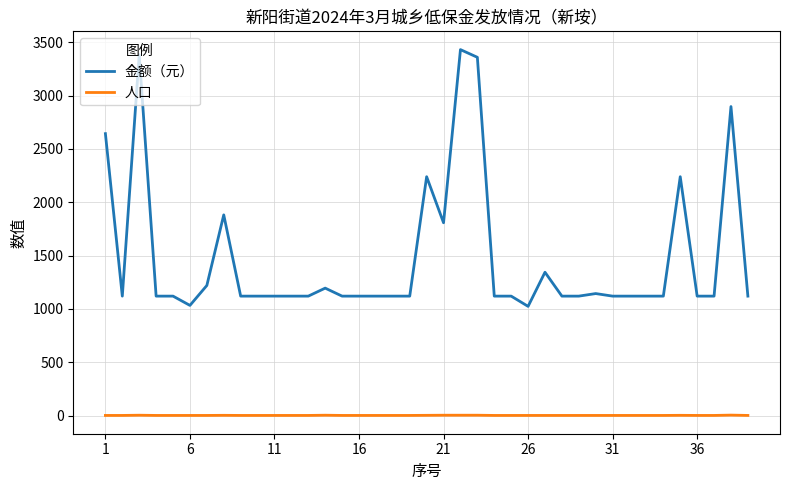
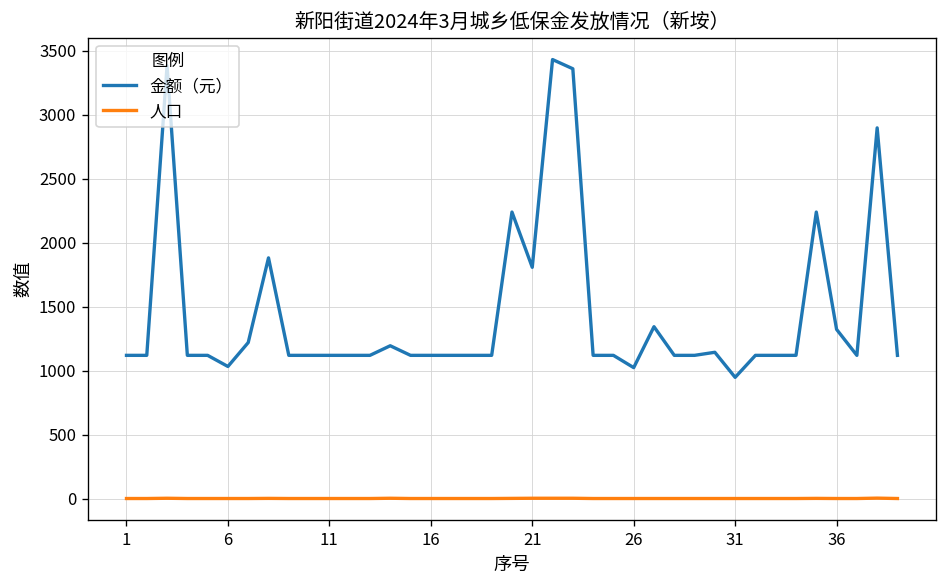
金额（元）, 1: 2640 -> 1120
金额（元）, 31: 1120 -> 950
金额（元）, 36: 1120 -> 1320
